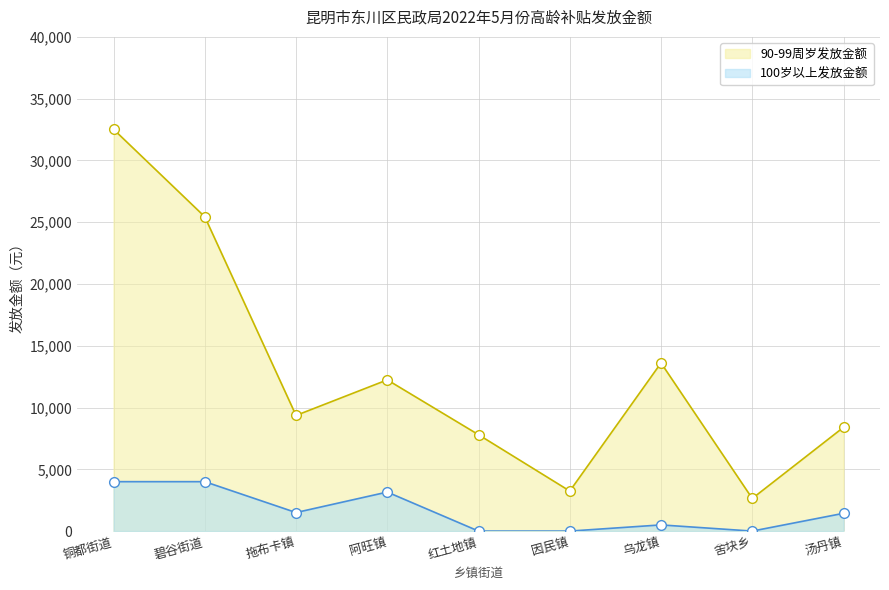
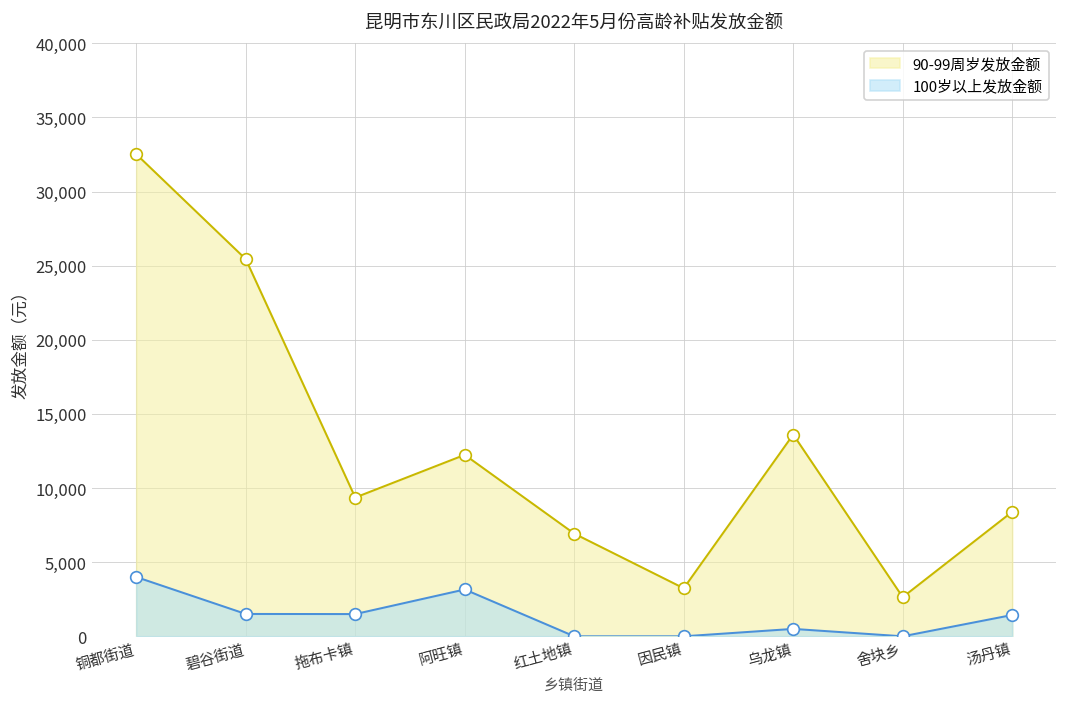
100岁以上发放金额, 碧谷街道: 4,000 -> 1,500
90-99周岁发放金额, 红土地镇: 7,800 -> 6,900
